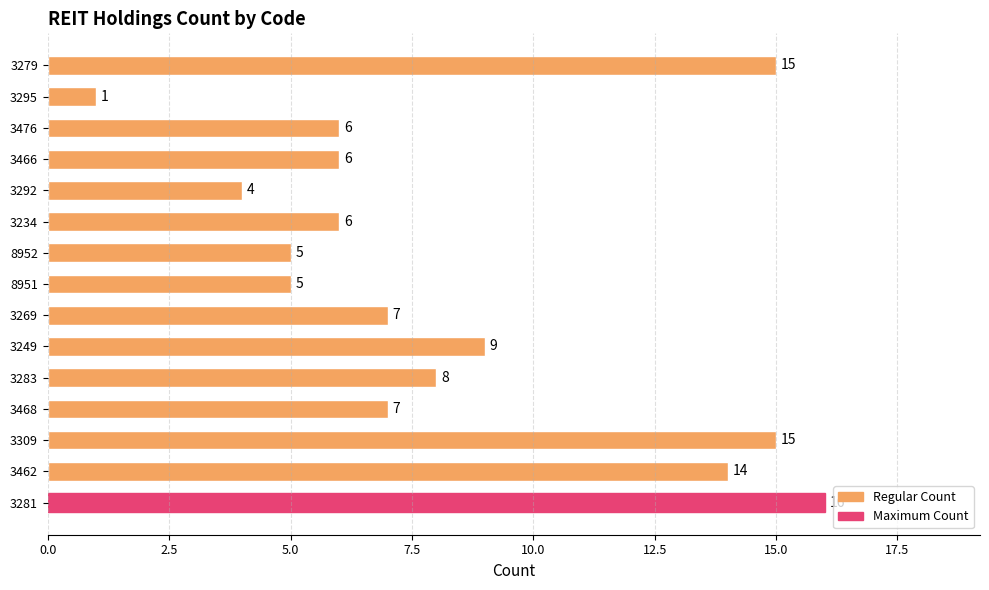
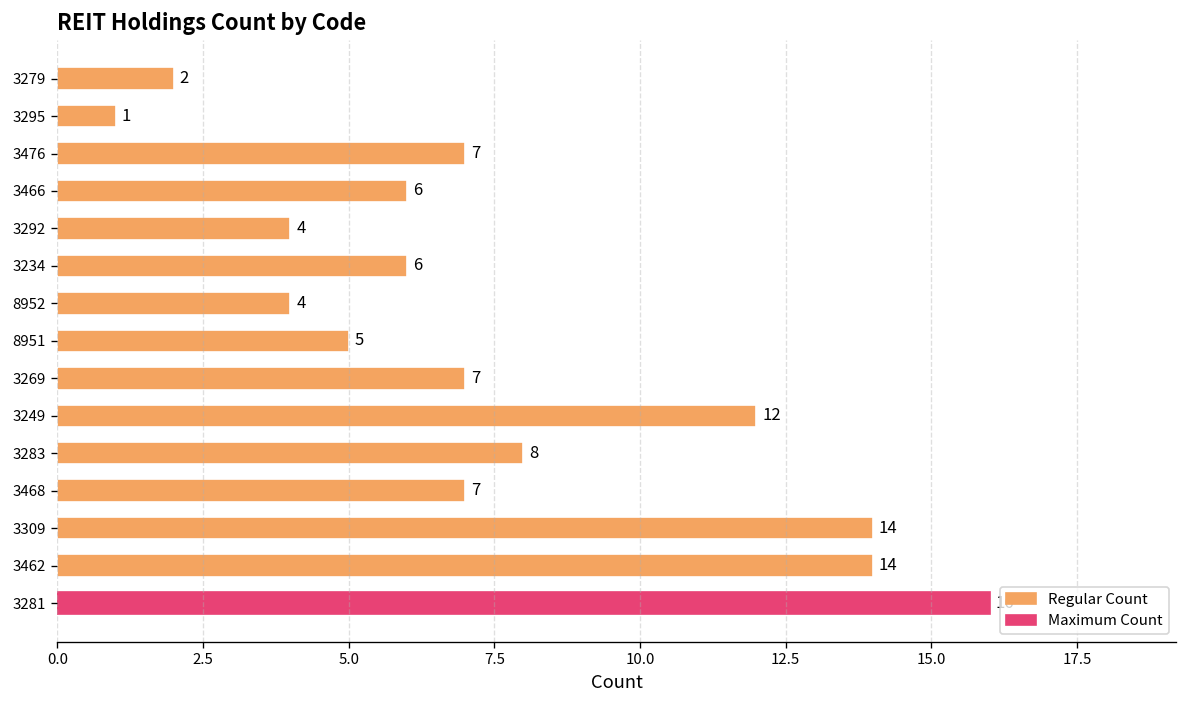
3279: 15 -> 2
3476: 6 -> 7
8952: 5 -> 4
3249: 9 -> 12
3309: 15 -> 14
